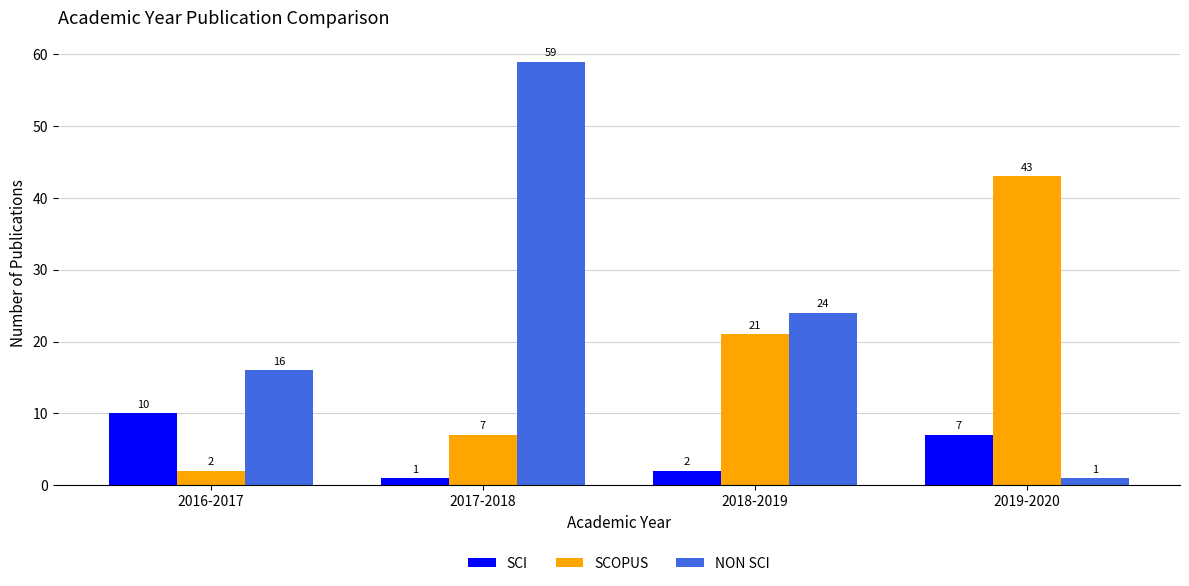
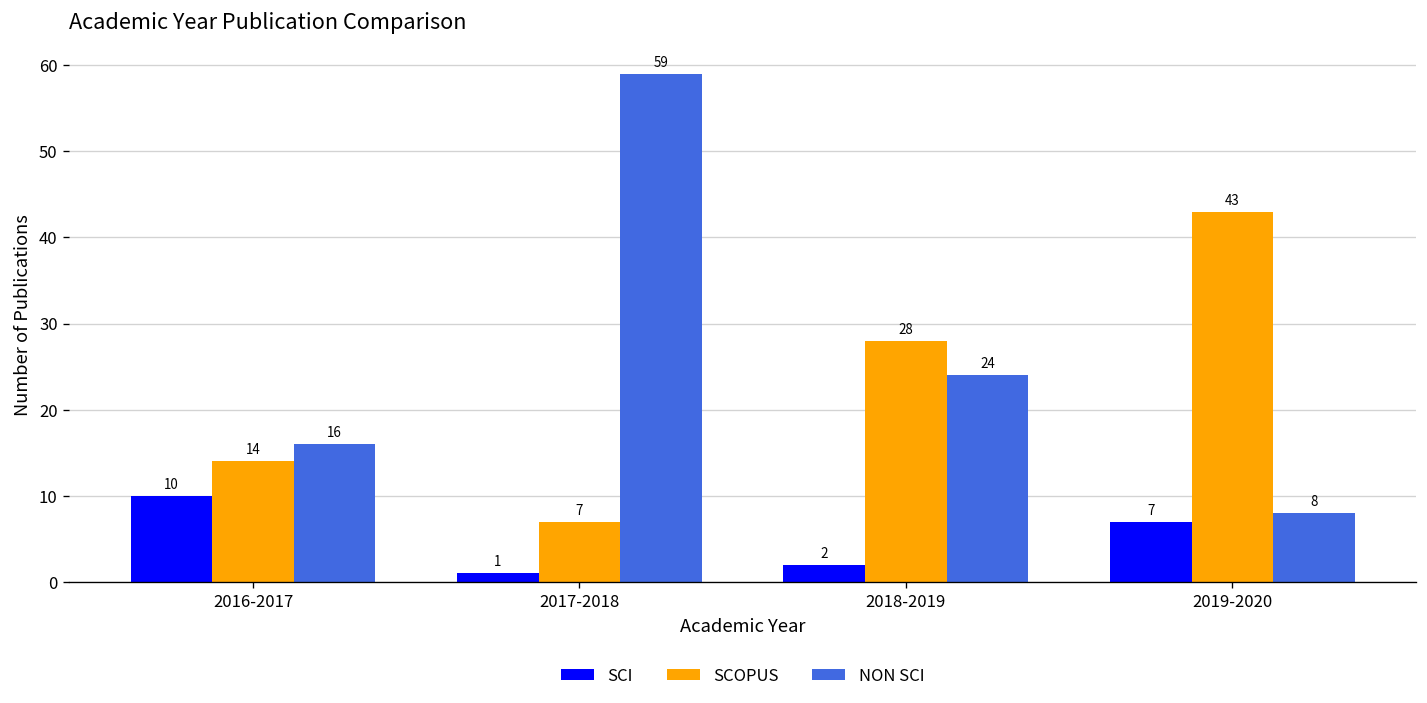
SCOPUS, 2016-2017: 2 -> 14
SCOPUS, 2018-2019: 21 -> 28
NON SCI, 2019-2020: 1 -> 8
